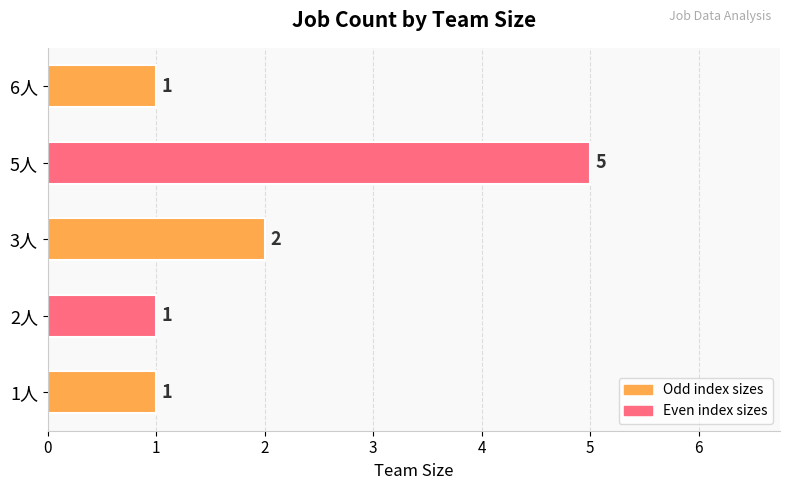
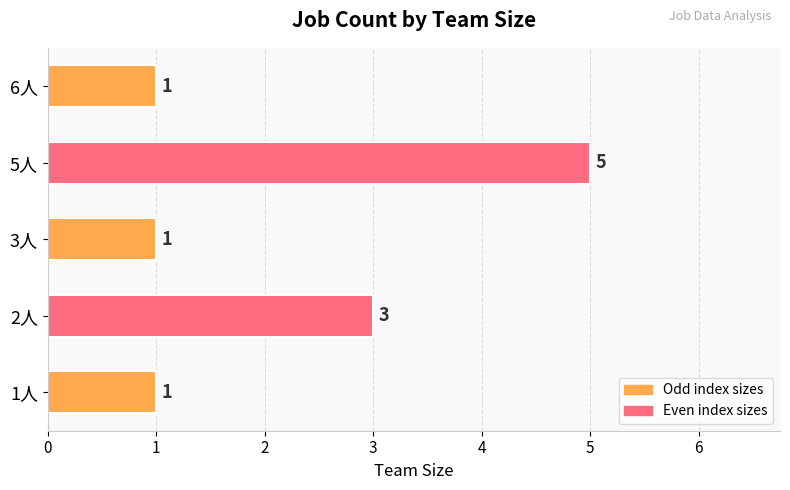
3人: 2 -> 1
2人: 1 -> 3
